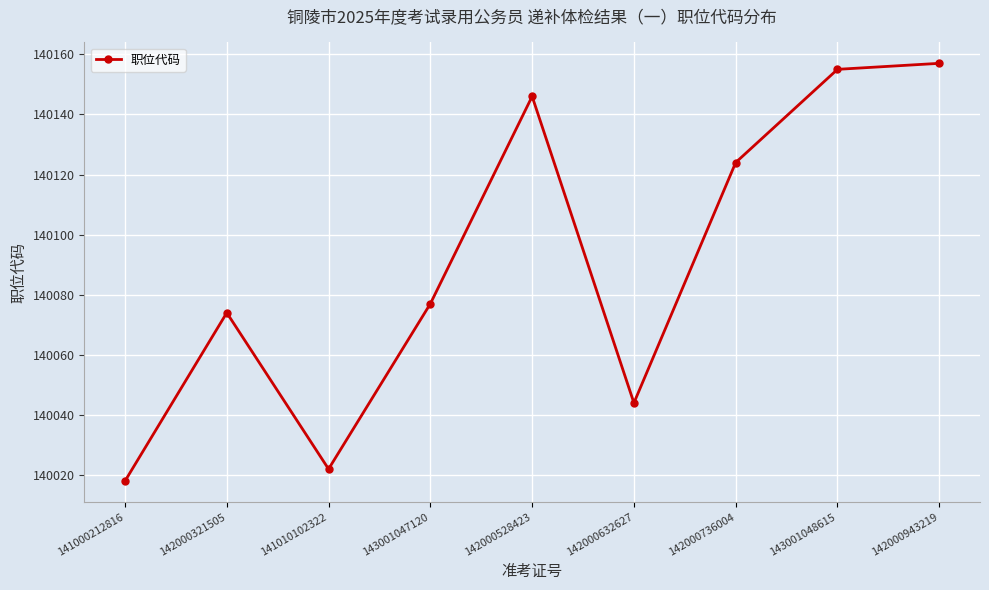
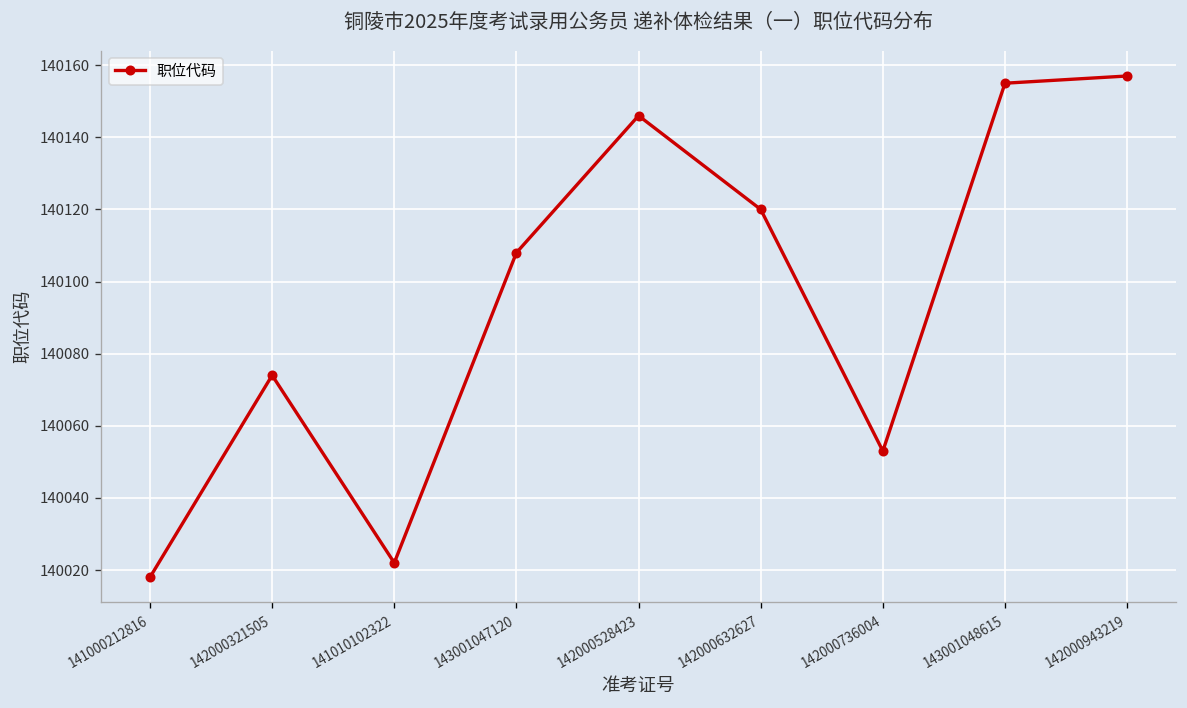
143001047120: 140077 -> 140108
142000632627: 140044 -> 140120
142000736004: 140124 -> 140053
